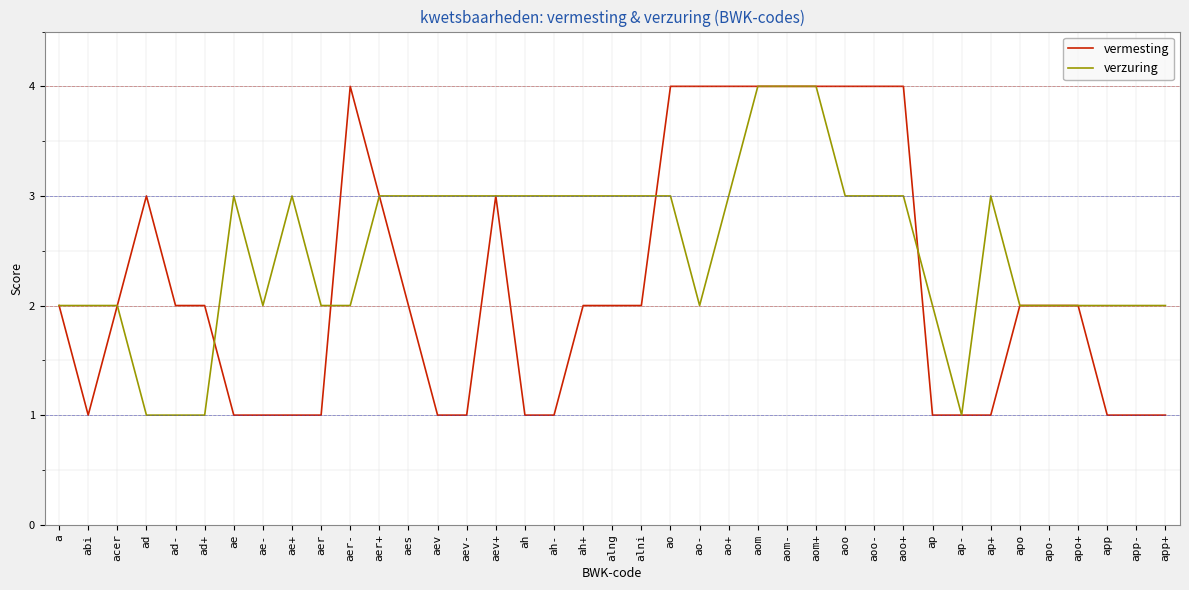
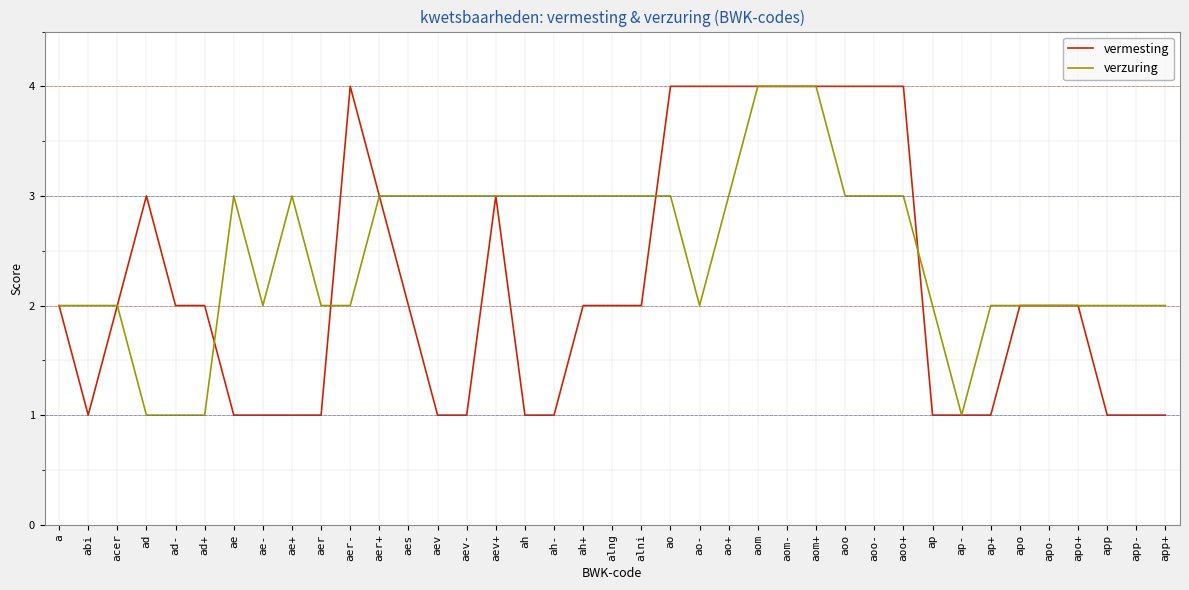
verzuring, ap+: 3 -> 2
